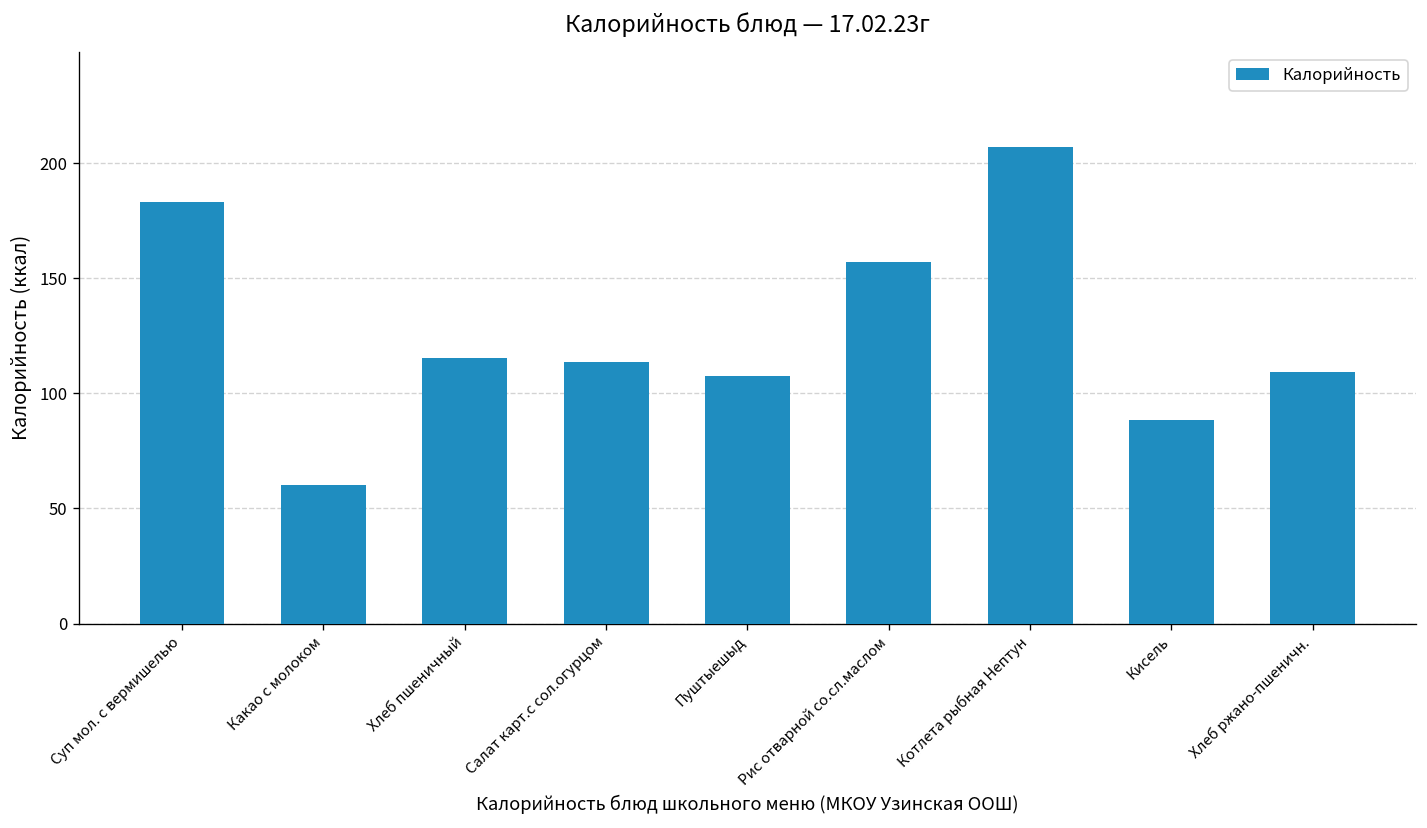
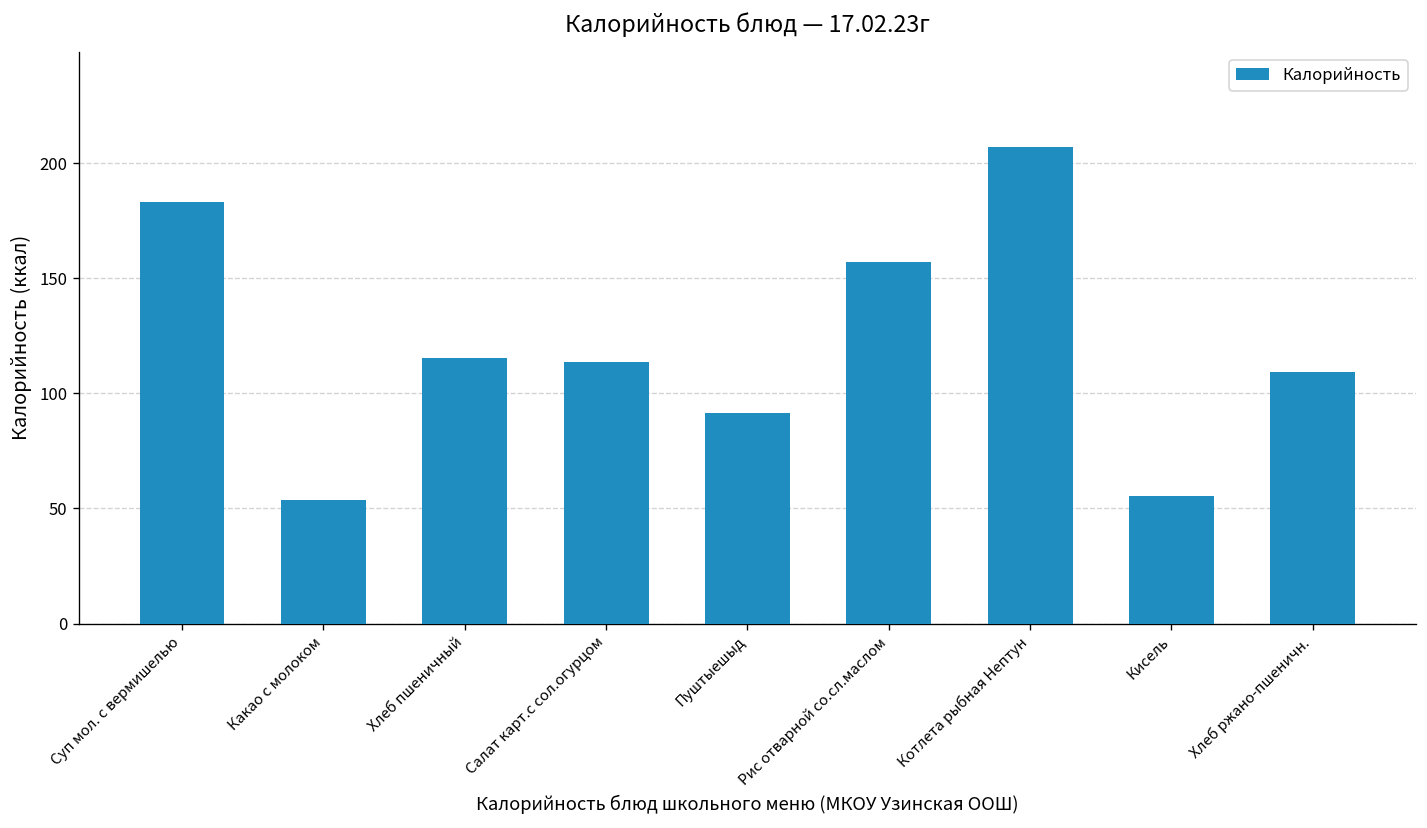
Какао с молоком: 60 -> 54
Пуштыешыд: 108 -> 92
Кисель: 88 -> 55
